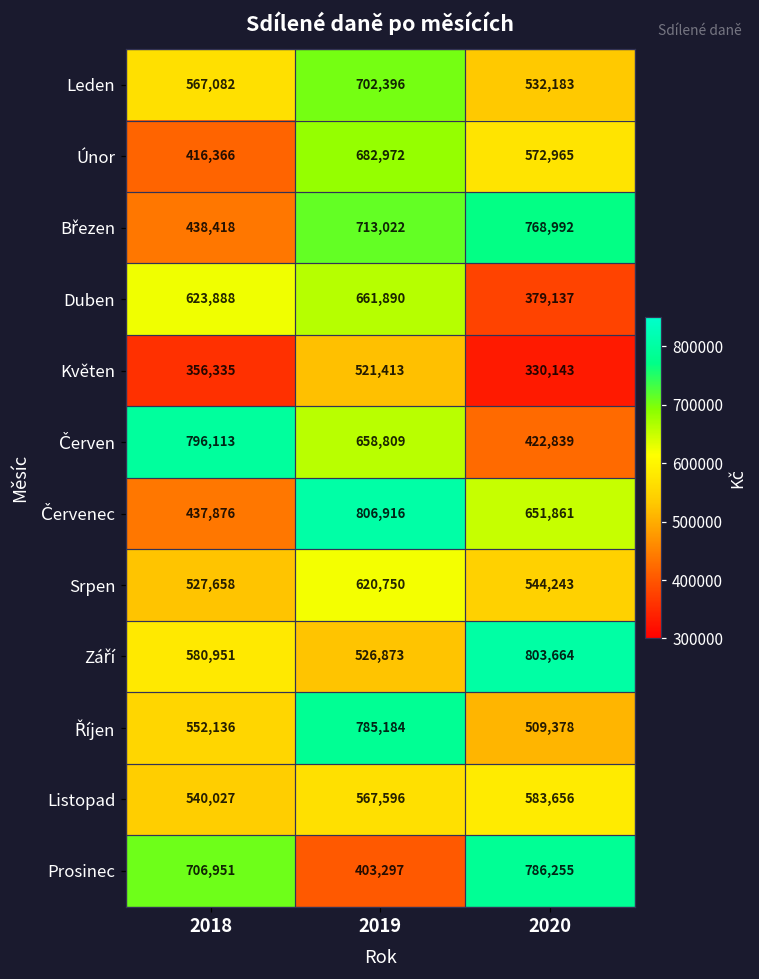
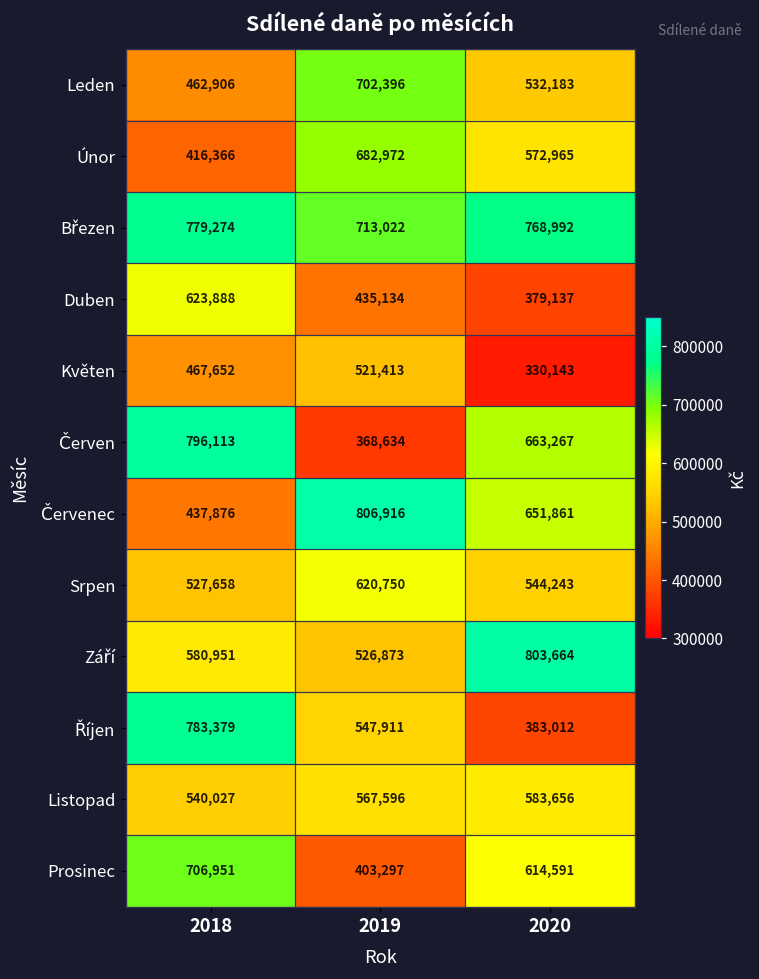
Leden, 2018: 567,082 -> 462,906
Březen, 2018: 438,418 -> 779,274
Duben, 2019: 661,890 -> 435,134
Květen, 2018: 356,335 -> 467,652
Červen, 2019: 658,809 -> 368,634
Červen, 2020: 422,839 -> 663,267
Říjen, 2018: 552,136 -> 783,379
Říjen, 2019: 785,184 -> 547,911
Říjen, 2020: 509,378 -> 383,012
Prosinec, 2020: 786,255 -> 614,591
